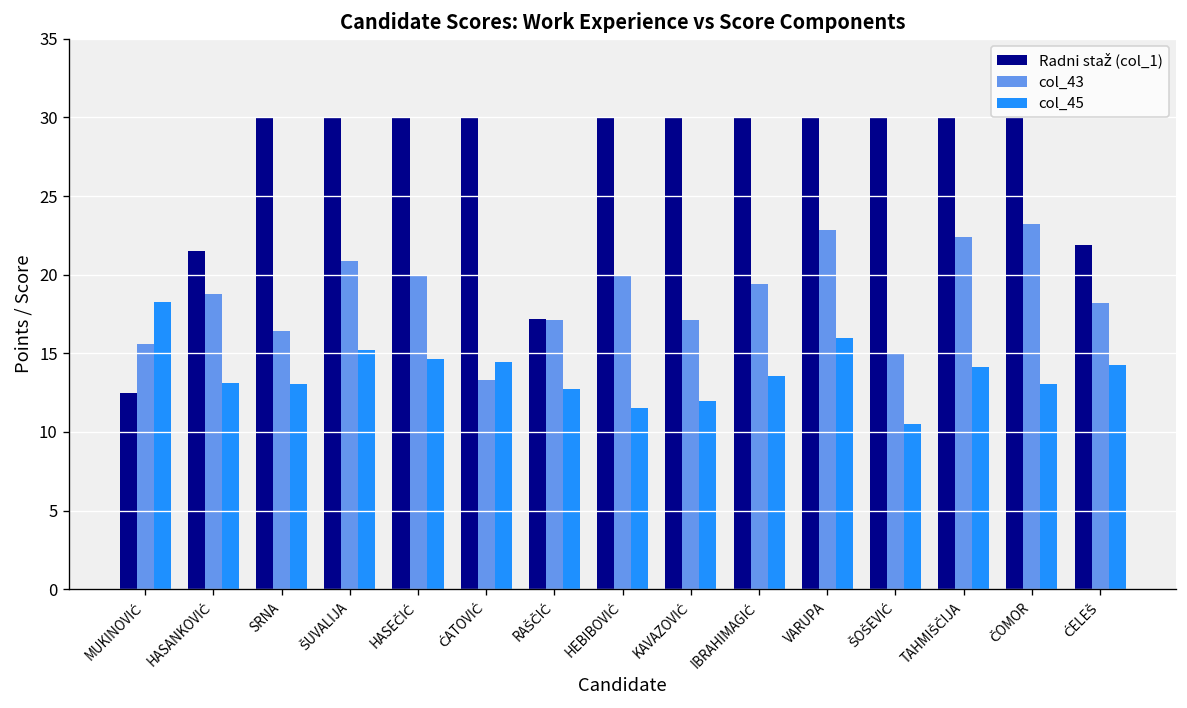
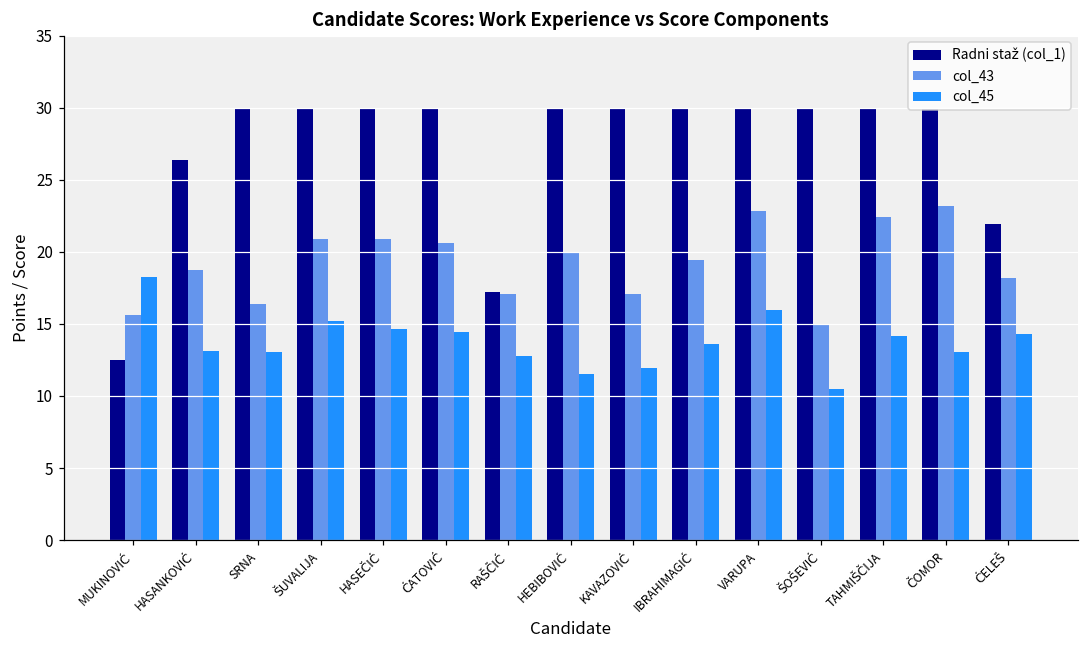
Radni staž (col_1), HASANKOVIĆ: 21.5 -> 26.4
col_43, HASEČIĆ: 19.9 -> 20.9
col_43, ĆATOVIĆ: 13.3 -> 20.6
